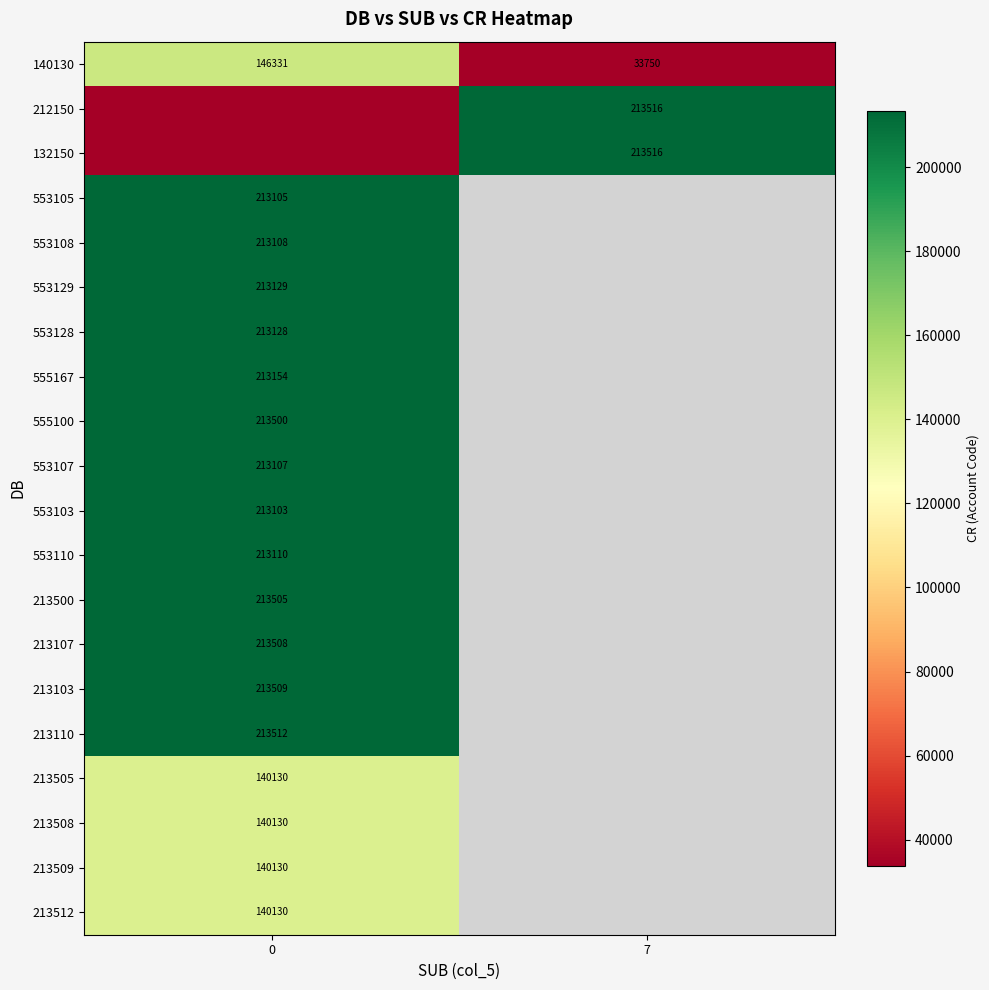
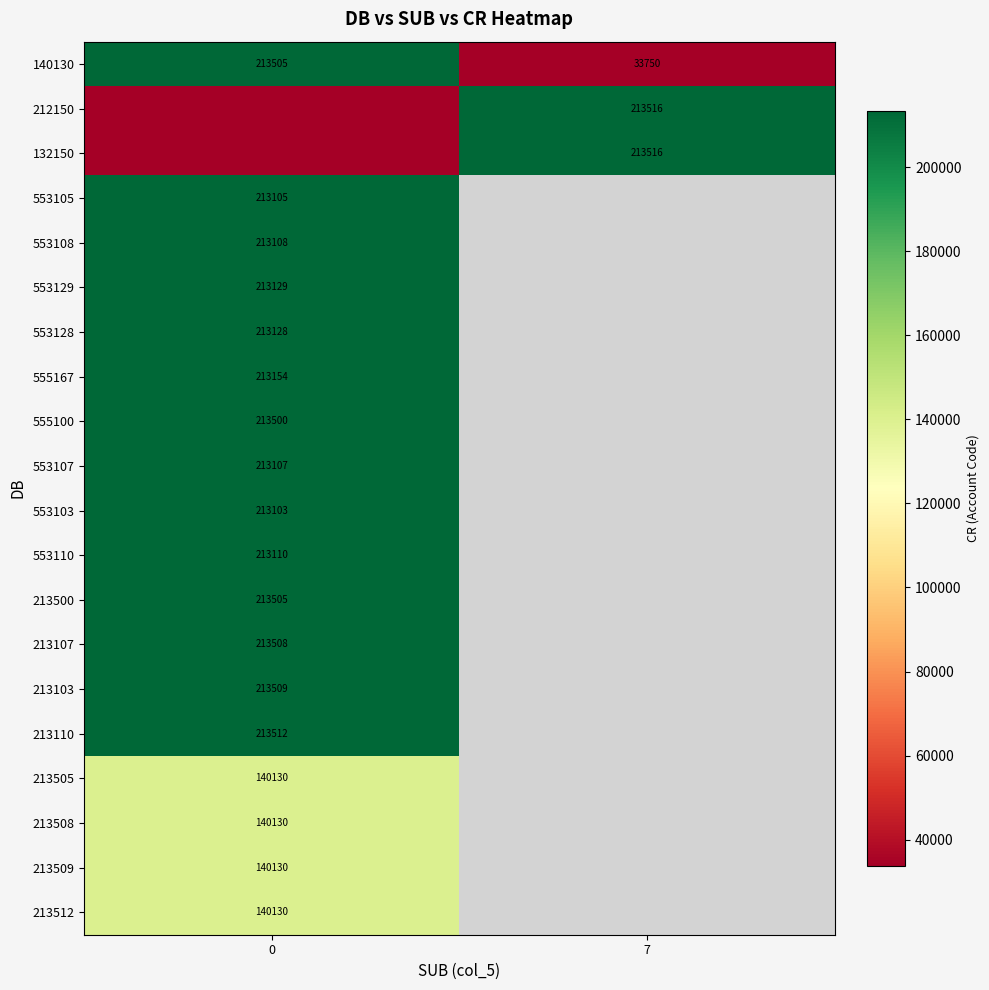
140130, 0: 146331 -> 213505
